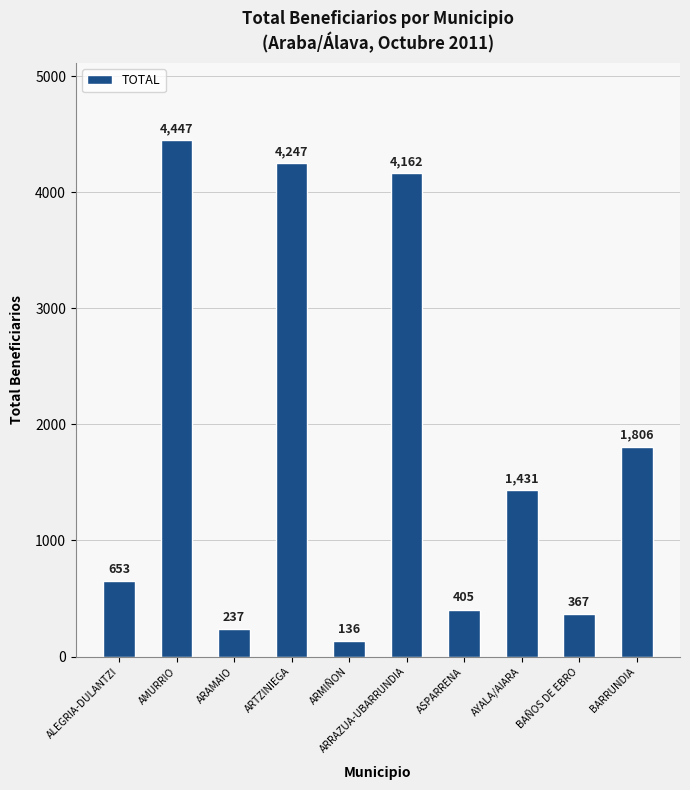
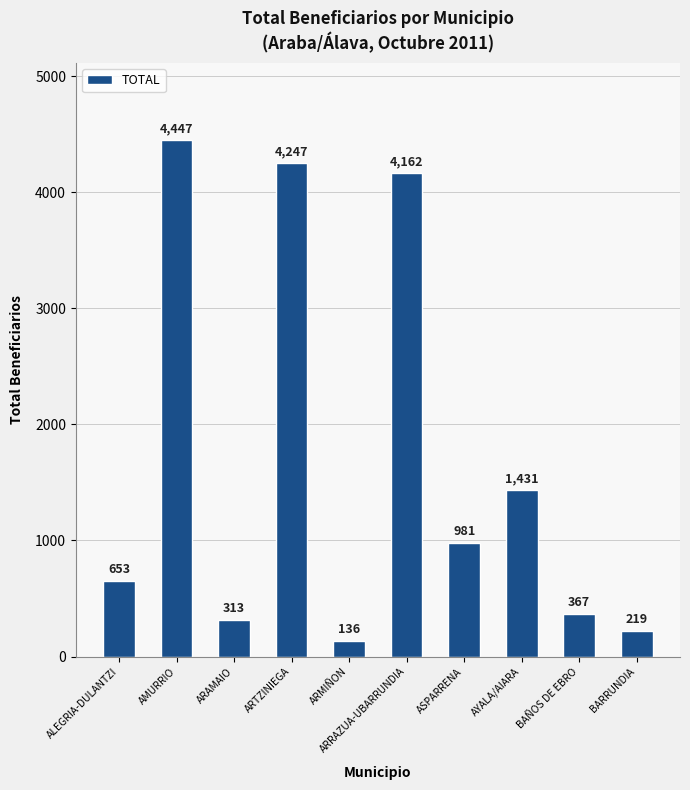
ARAMAIO: 237 -> 313
ASPARRENA: 405 -> 981
BARRUNDIA: 1,806 -> 219
